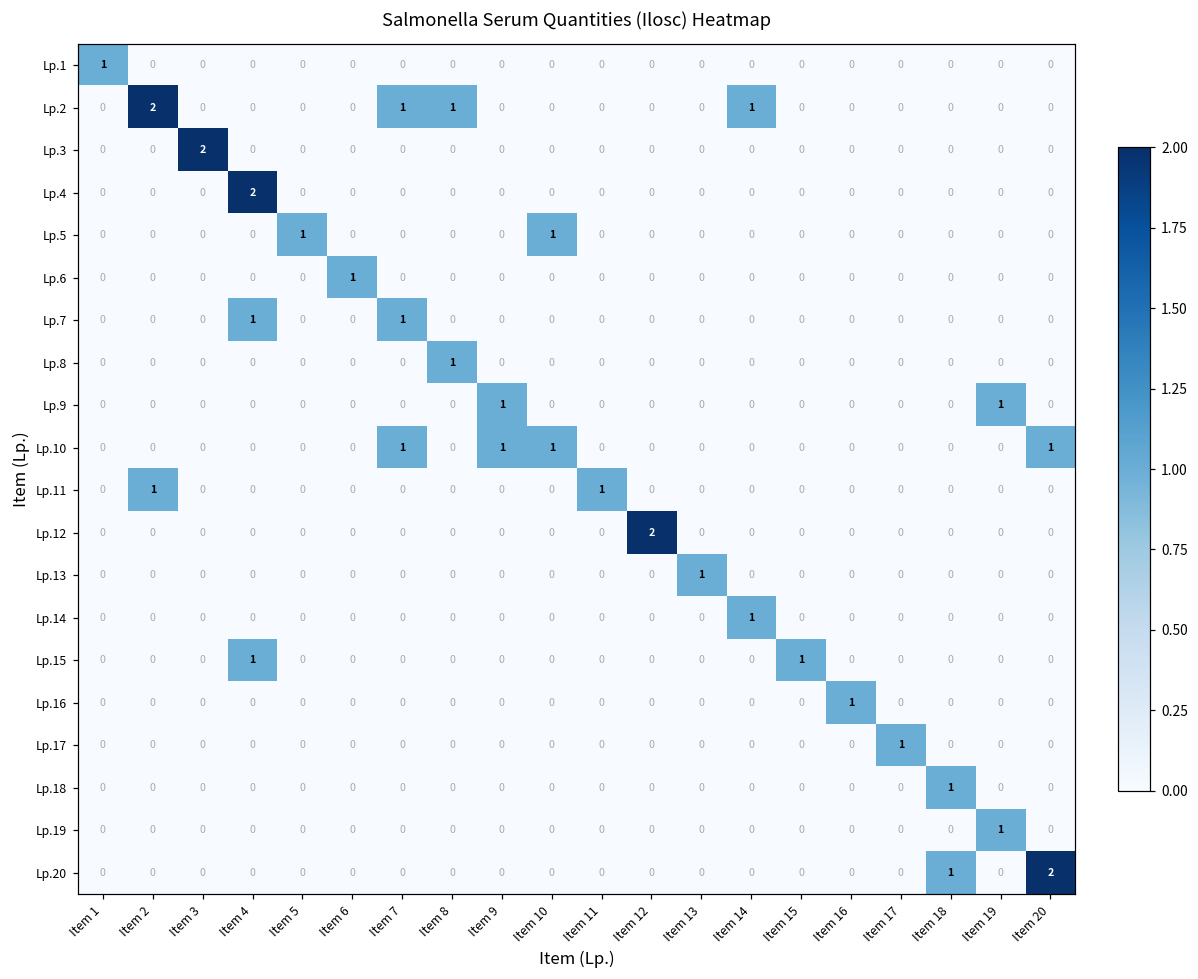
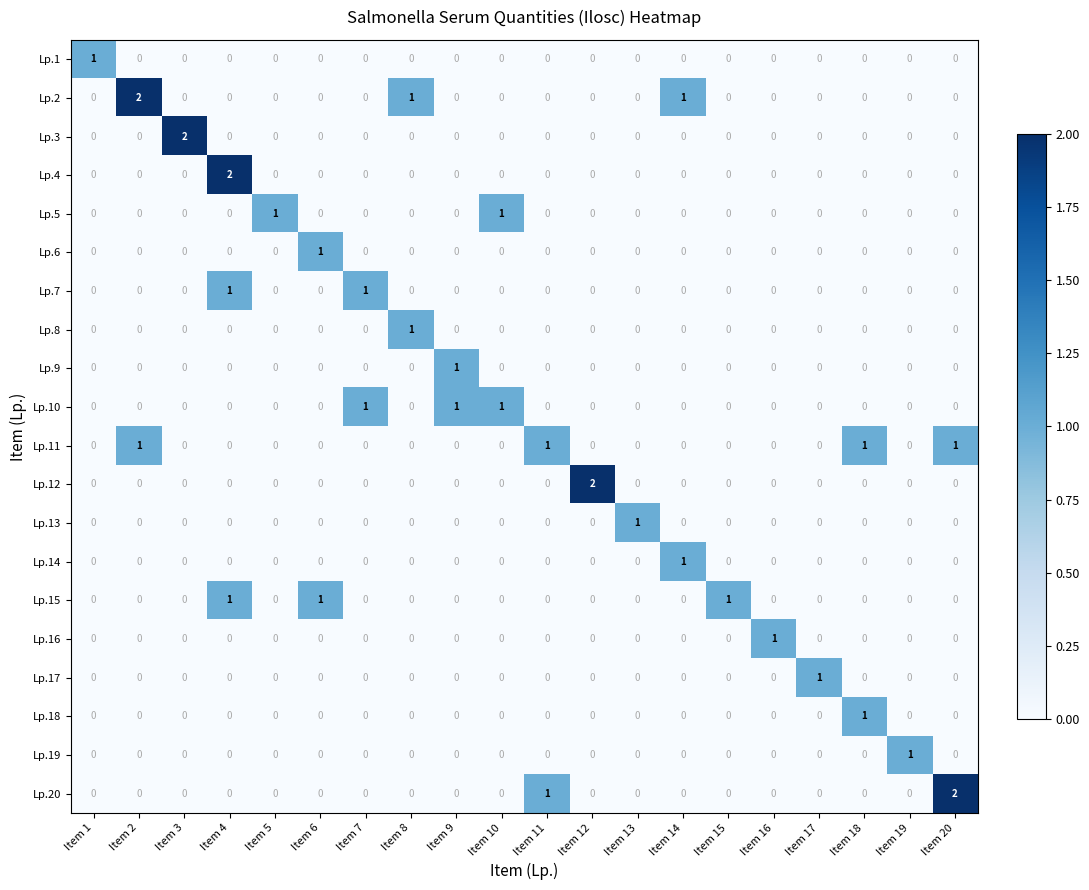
Lp.2, Item 7: 1 -> 0
Lp.9, Item 19: 1 -> 0
Lp.10, Item 20: 1 -> 0
Lp.11, Item 18: 0 -> 1
Lp.11, Item 20: 0 -> 1
Lp.15, Item 6: 0 -> 1
Lp.20, Item 11: 0 -> 1
Lp.20, Item 18: 1 -> 0
